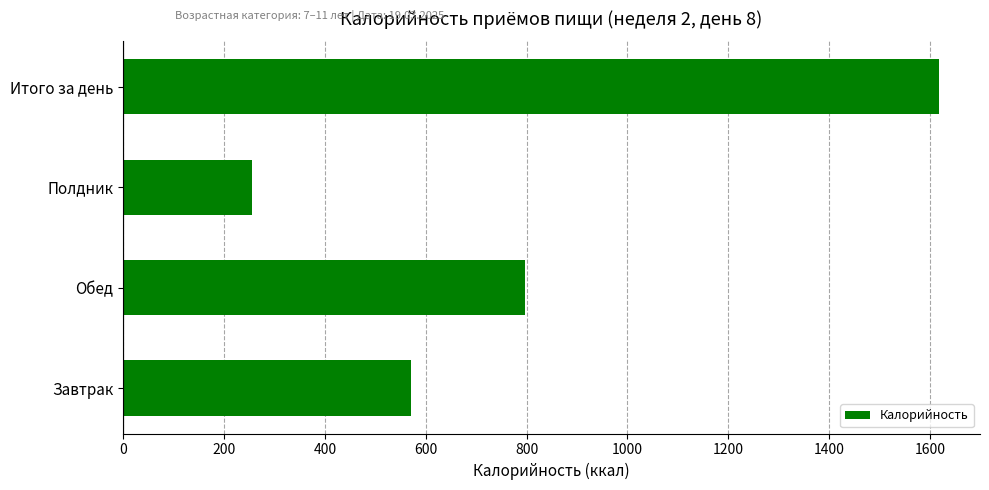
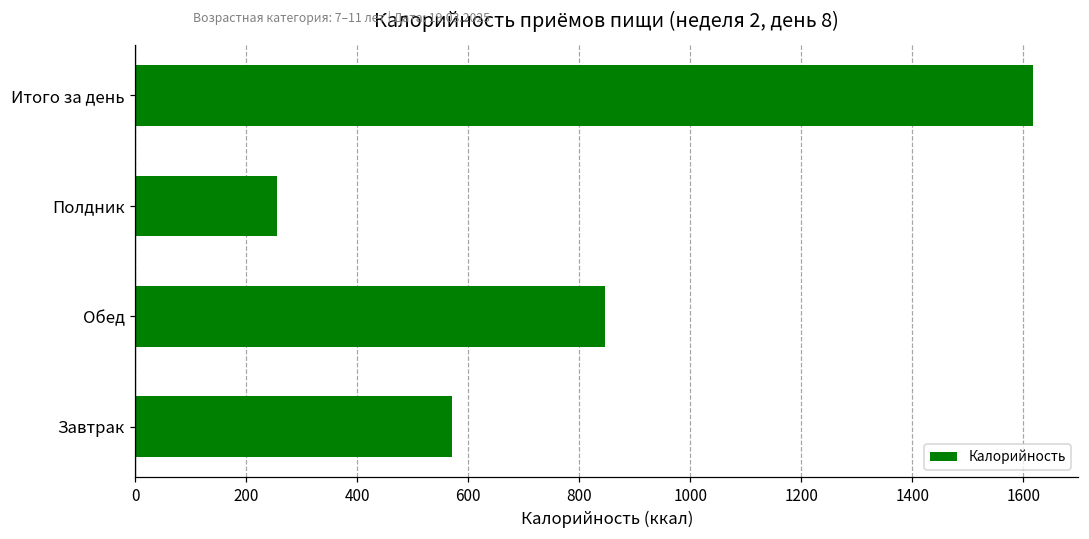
Обед: 800 -> 850
